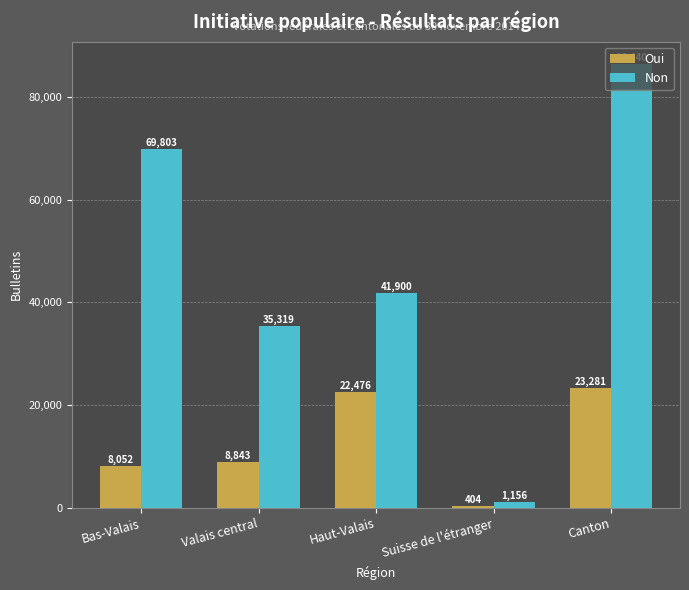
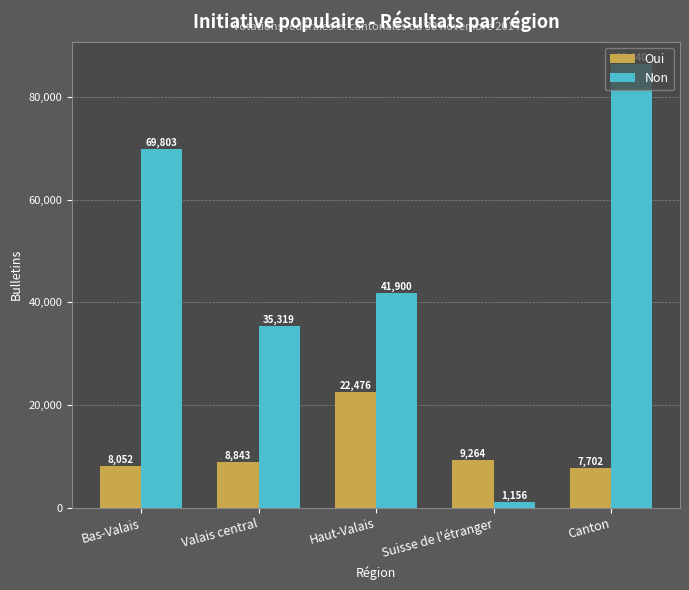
Oui, Suisse de l'étranger: 404 -> 9,264
Oui, Canton: 23,281 -> 7,702
